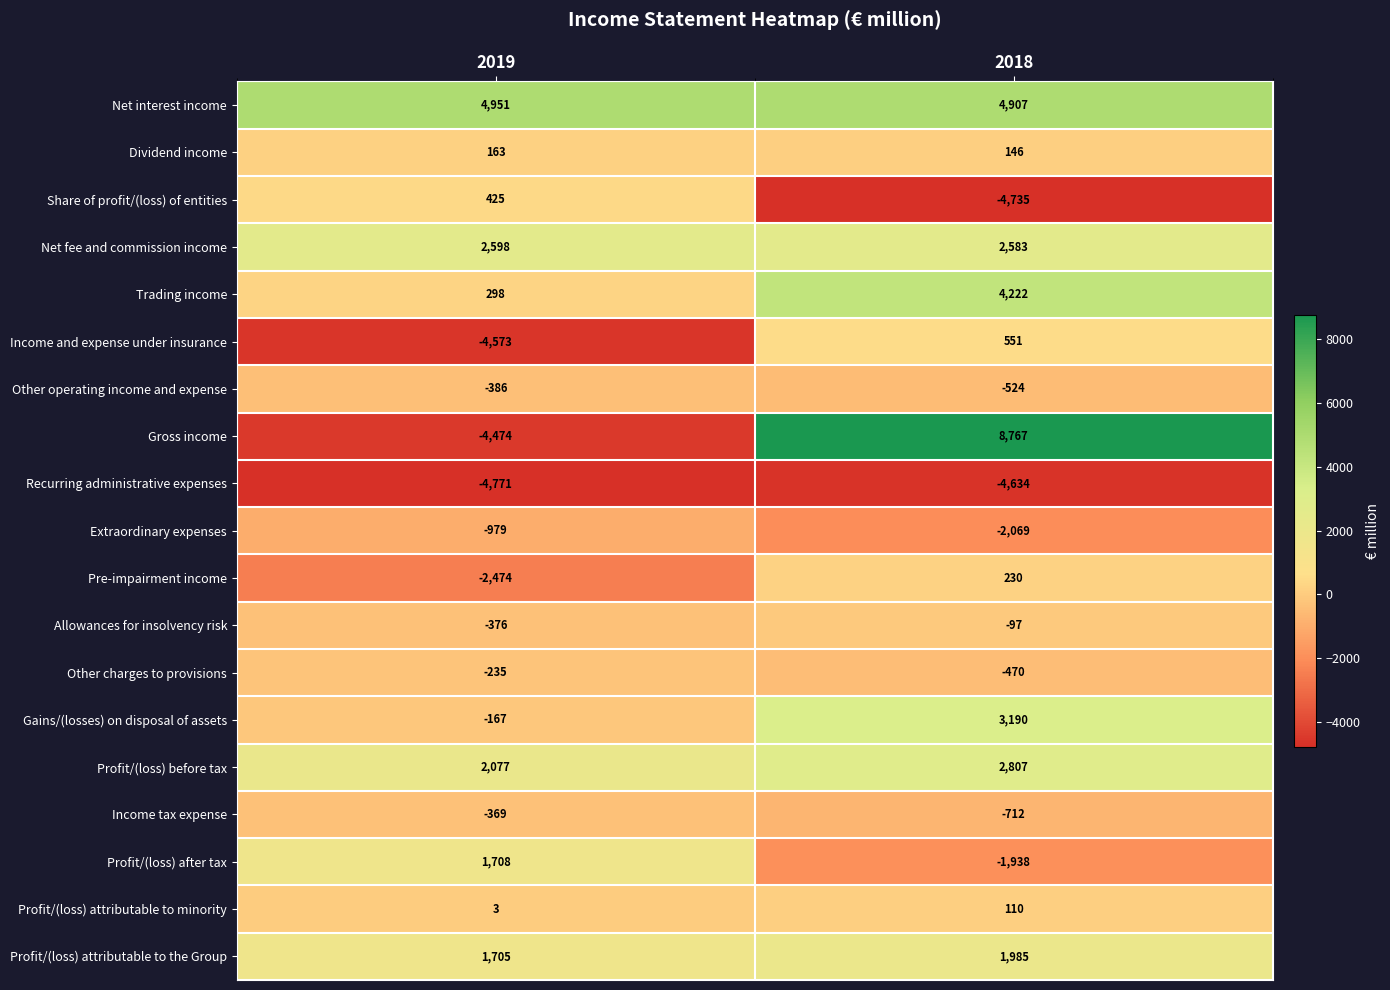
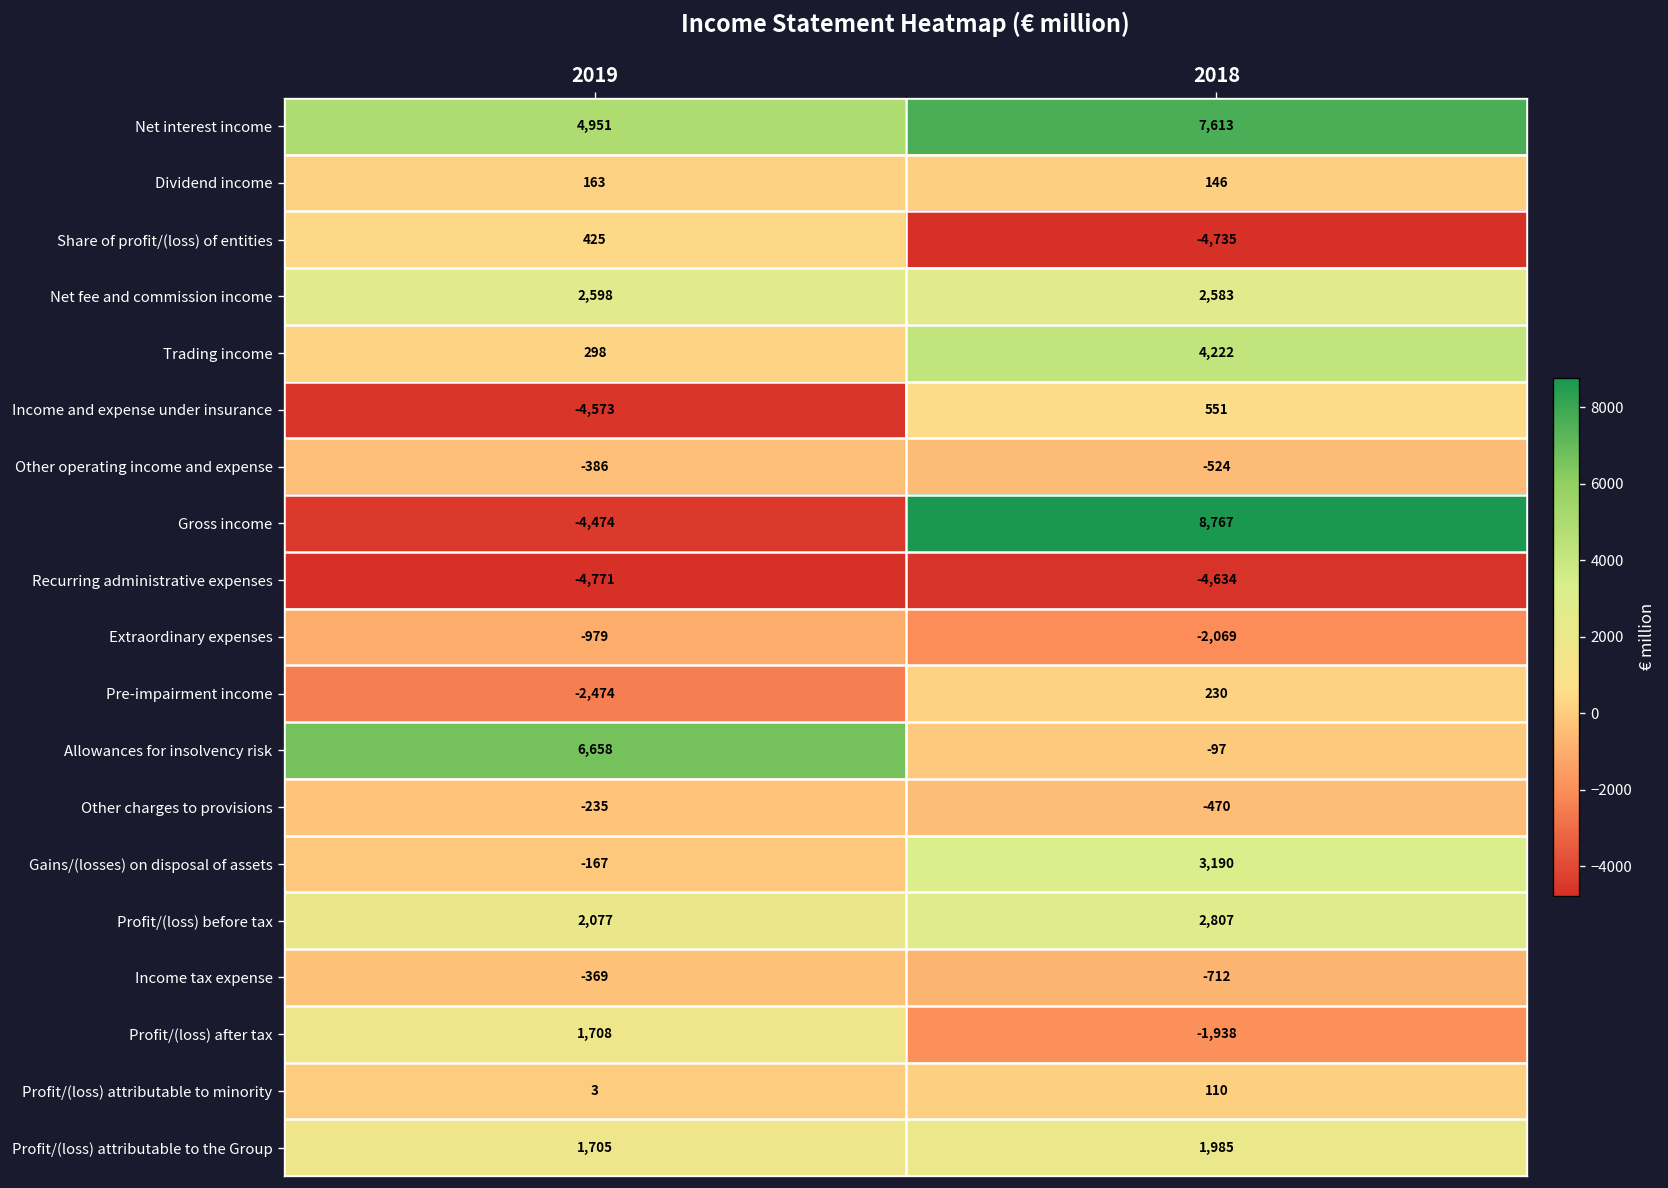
Net interest income, 2018: 4,907 -> 7,613
Allowances for insolvency risk, 2019: -376 -> 6,658
